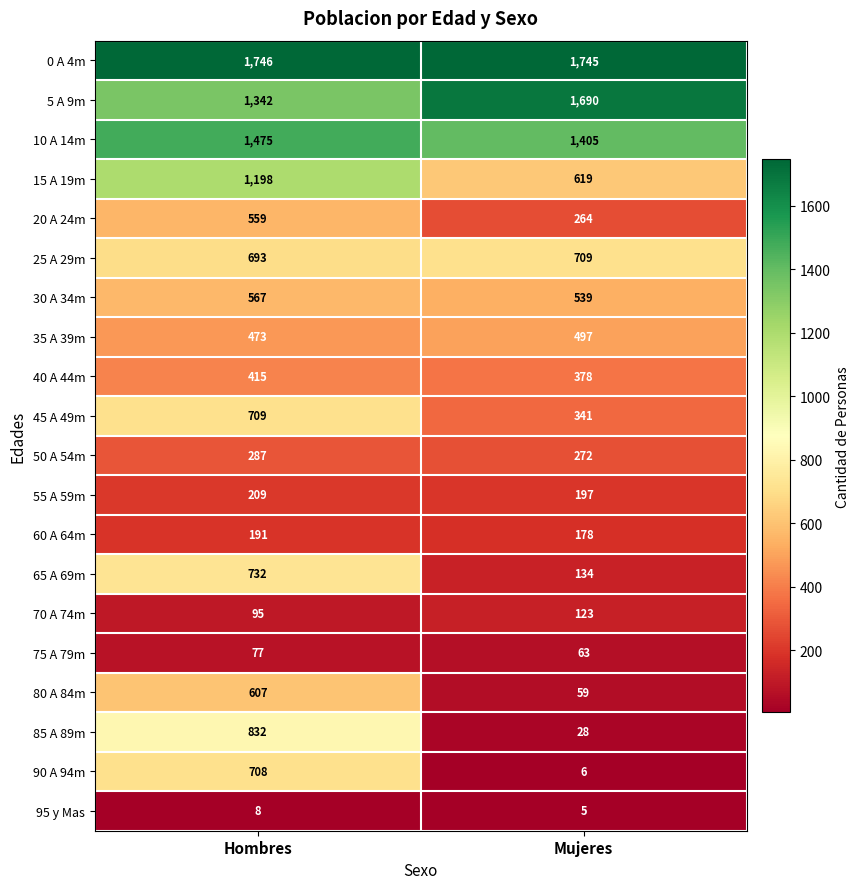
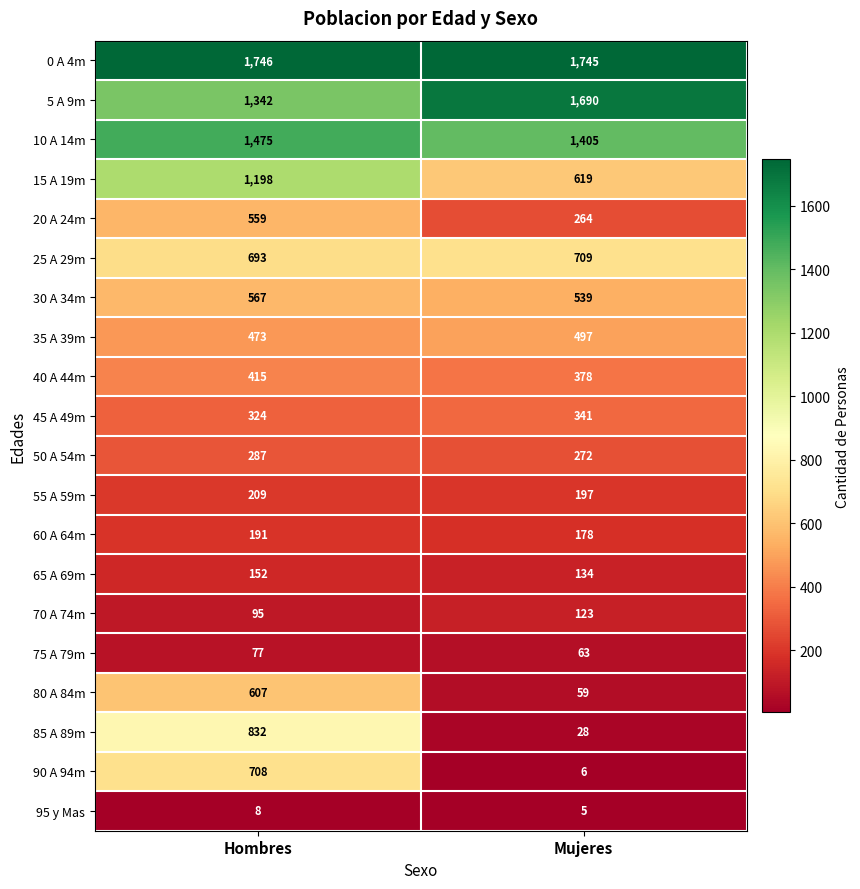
45 A 49m, Hombres: 709 -> 324
65 A 69m, Hombres: 732 -> 152
